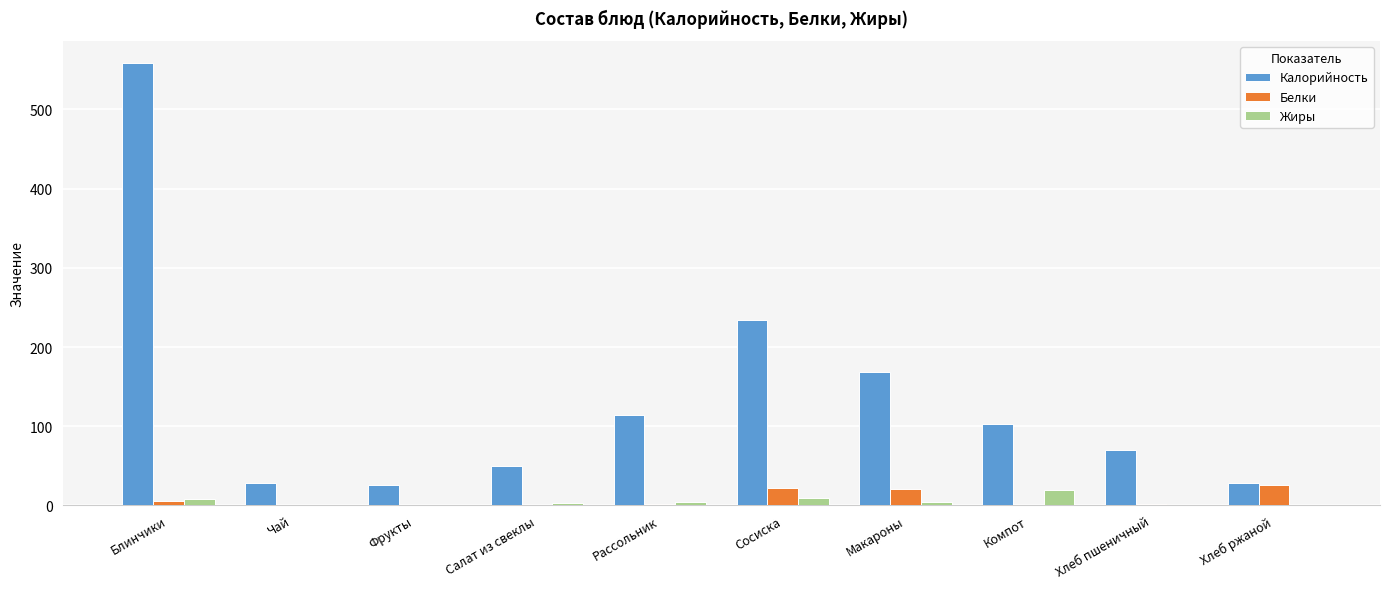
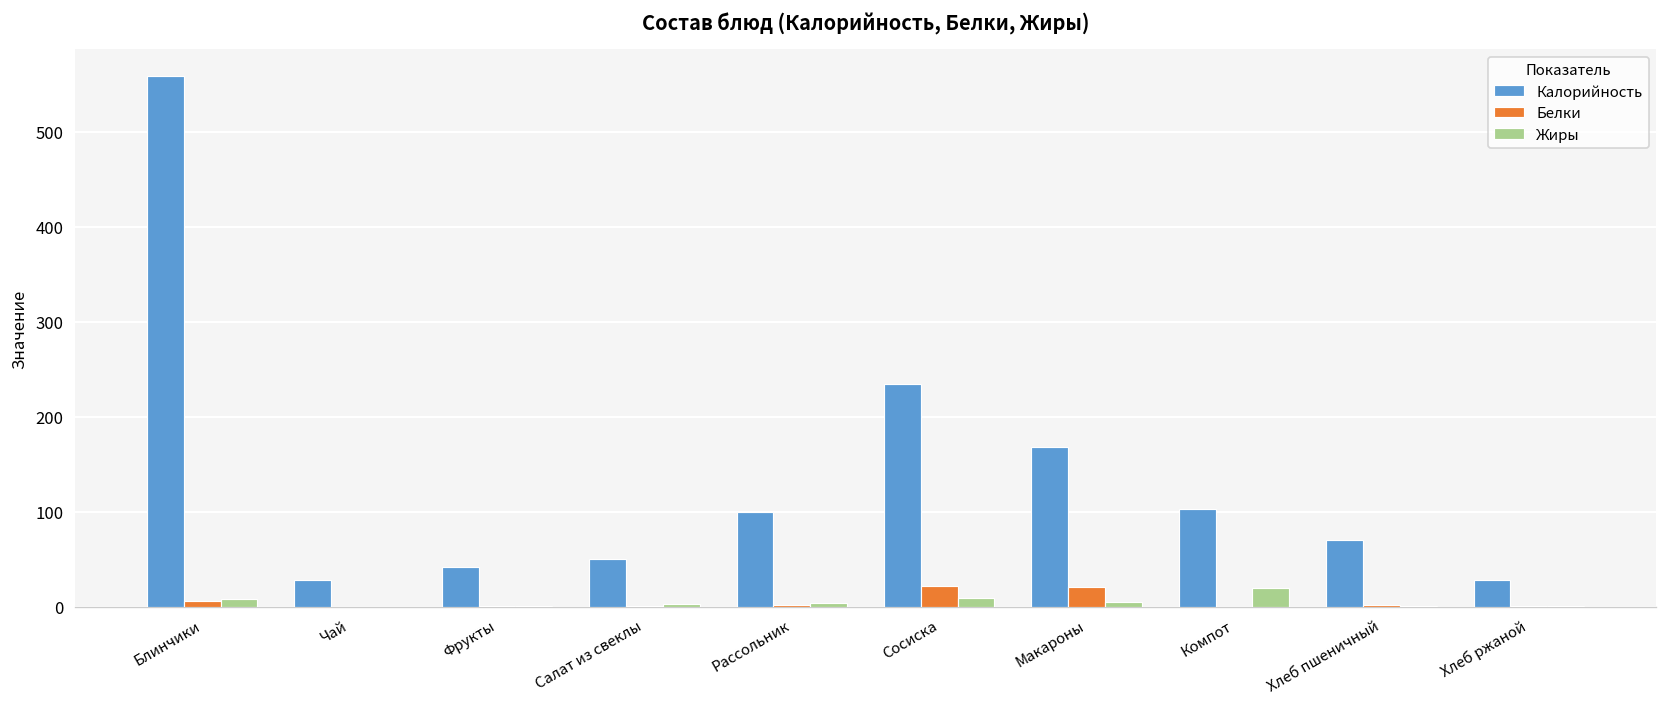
Калорийность, Фрукты: 30 -> 40
Калорийность, Рассольник: 110 -> 100
Белки, Хлеб ржаной: 30 -> 0
